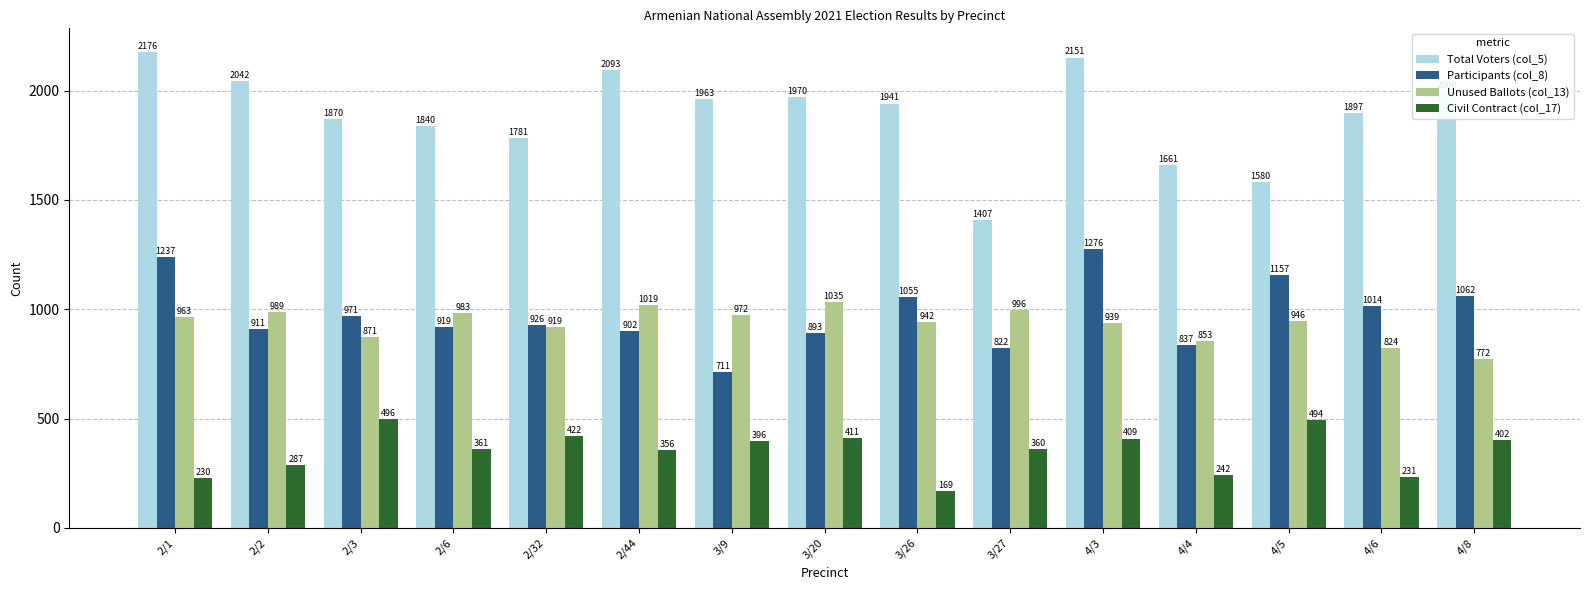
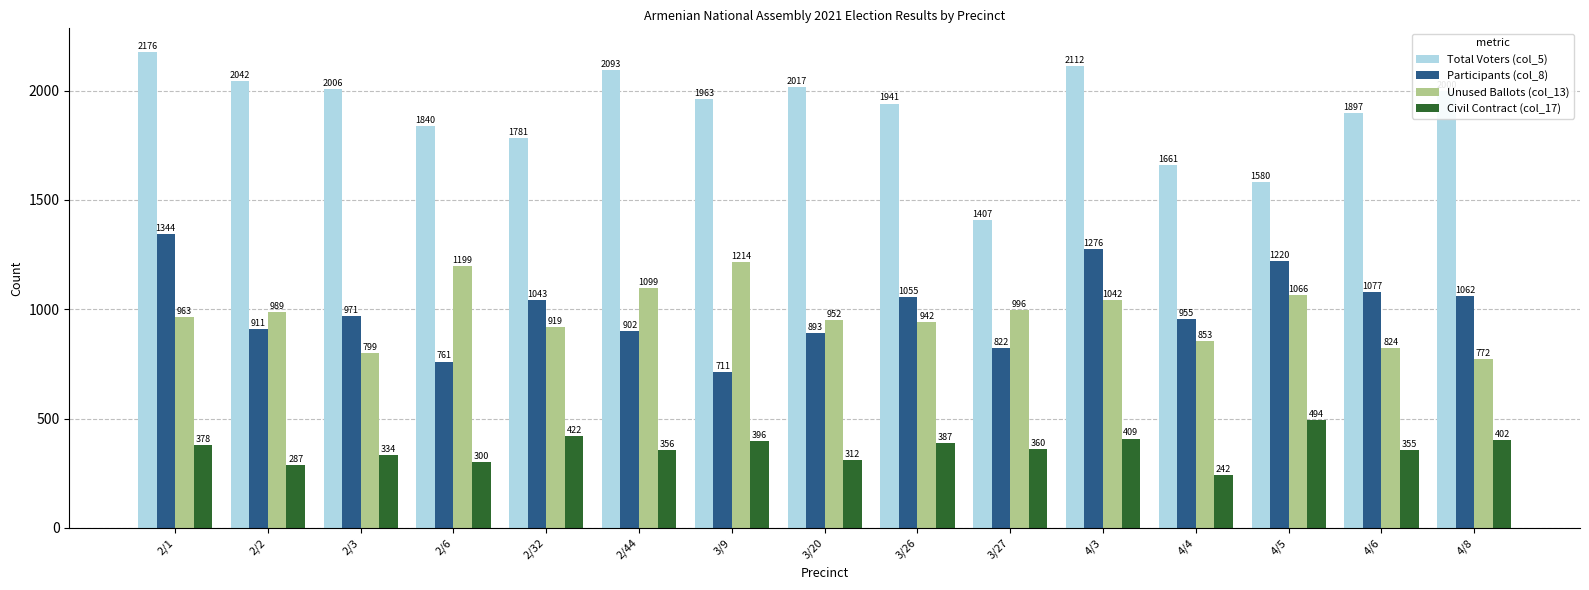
Participants (col_8), 2/1: 1237 -> 1344
Civil Contract (col_17), 2/1: 230 -> 378
Total Voters (col_5), 2/3: 1870 -> 2006
Unused Ballots (col_13), 2/3: 871 -> 799
Civil Contract (col_17), 2/3: 496 -> 334
Participants (col_8), 2/6: 919 -> 761
Unused Ballots (col_13), 2/6: 983 -> 1199
Civil Contract (col_17), 2/6: 361 -> 300
Participants (col_8), 2/32: 926 -> 1043
Unused Ballots (col_13), 2/44: 1019 -> 1099
Unused Ballots (col_13), 3/9: 972 -> 1214
Total Voters (col_5), 3/20: 1970 -> 2017
Unused Ballots (col_13), 3/20: 1035 -> 952
Civil Contract (col_17), 3/20: 411 -> 312
Civil Contract (col_17), 3/26: 169 -> 387
Total Voters (col_5), 4/3: 2151 -> 2112
Unused Ballots (col_13), 4/3: 939 -> 1042
Participants (col_8), 4/4: 837 -> 955
Participants (col_8), 4/5: 1157 -> 1220
Unused Ballots (col_13), 4/5: 946 -> 1066
Participants (col_8), 4/6: 1014 -> 1077
Civil Contract (col_17), 4/6: 231 -> 355
